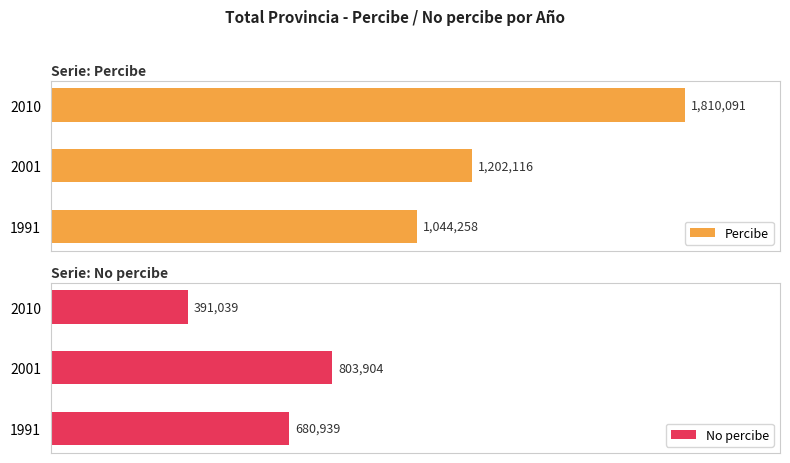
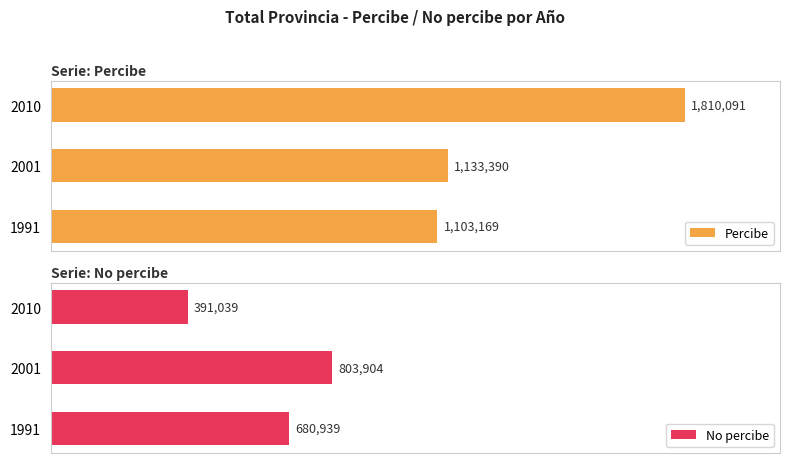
Serie: Percibe, 2001: 1,202,116 -> 1,133,390
Serie: Percibe, 1991: 1,044,258 -> 1,103,169
